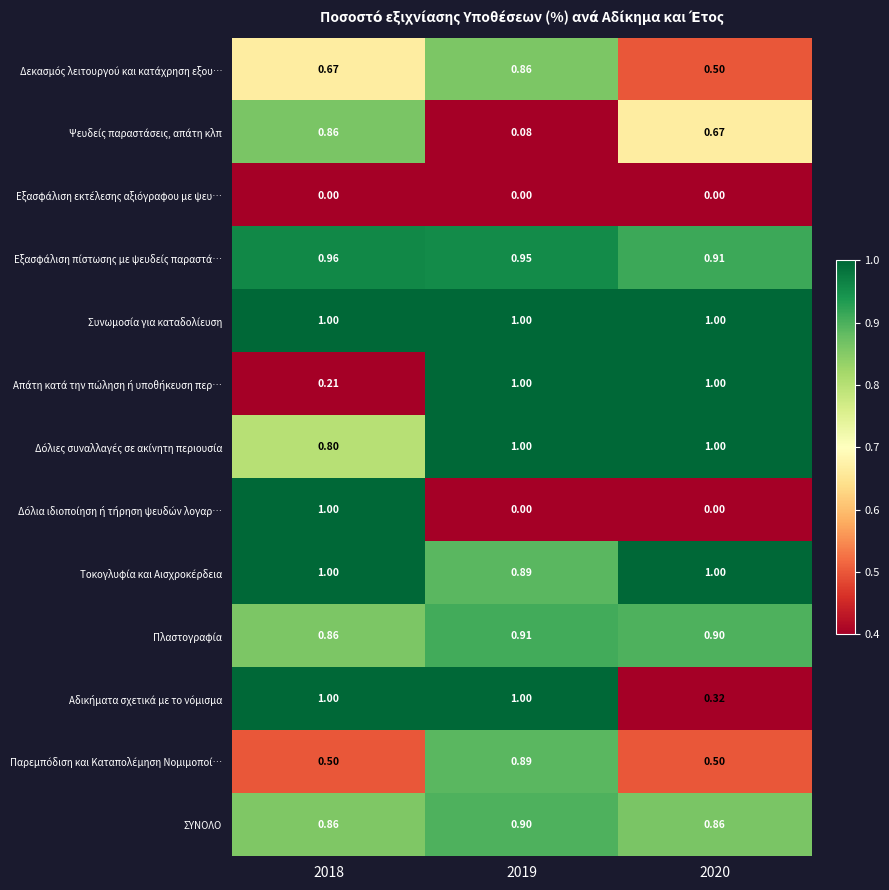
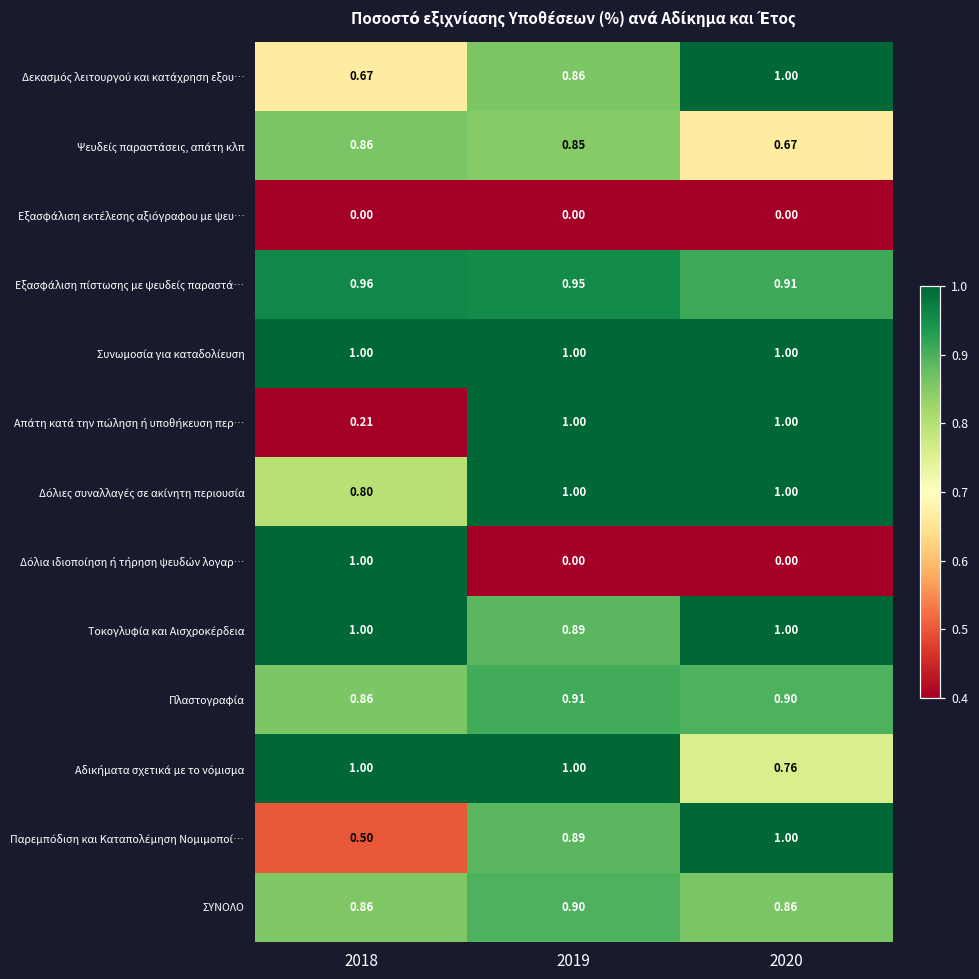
Δεκασμός λειτουργού και κατάχρηση εξου…, 2020: 0.50 -> 1.00
Ψευδείς παραστάσεις, απάτη κλπ, 2019: 0.08 -> 0.85
Αδικήματα σχετικά με το νόμισμα, 2020: 0.32 -> 0.76
Παρεμπόδιση και Καταπολέμηση Νομιμοποί…, 2020: 0.50 -> 1.00
